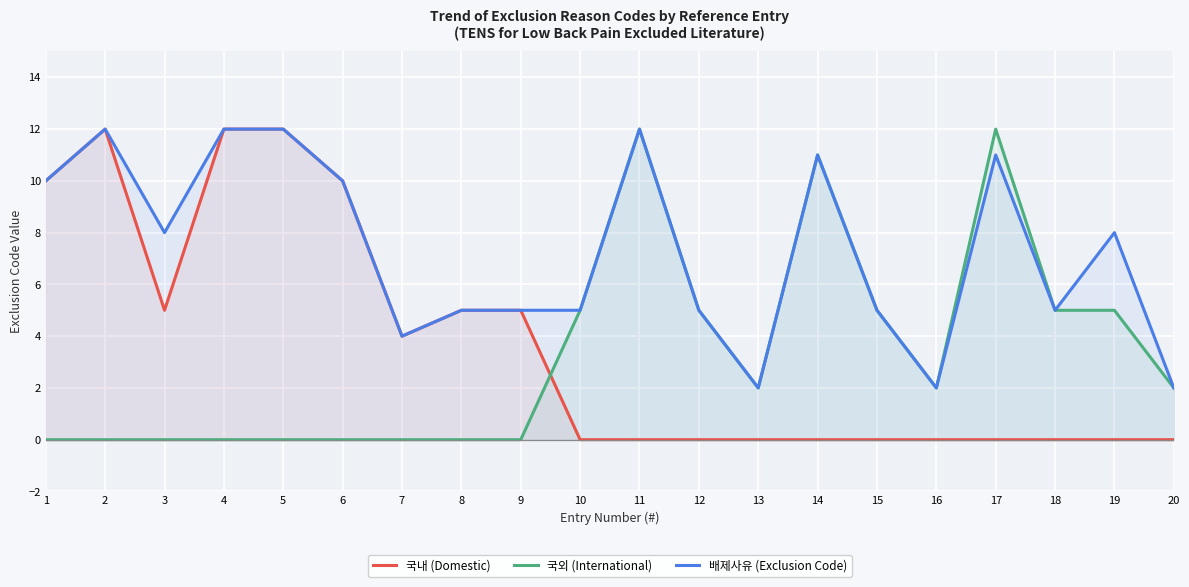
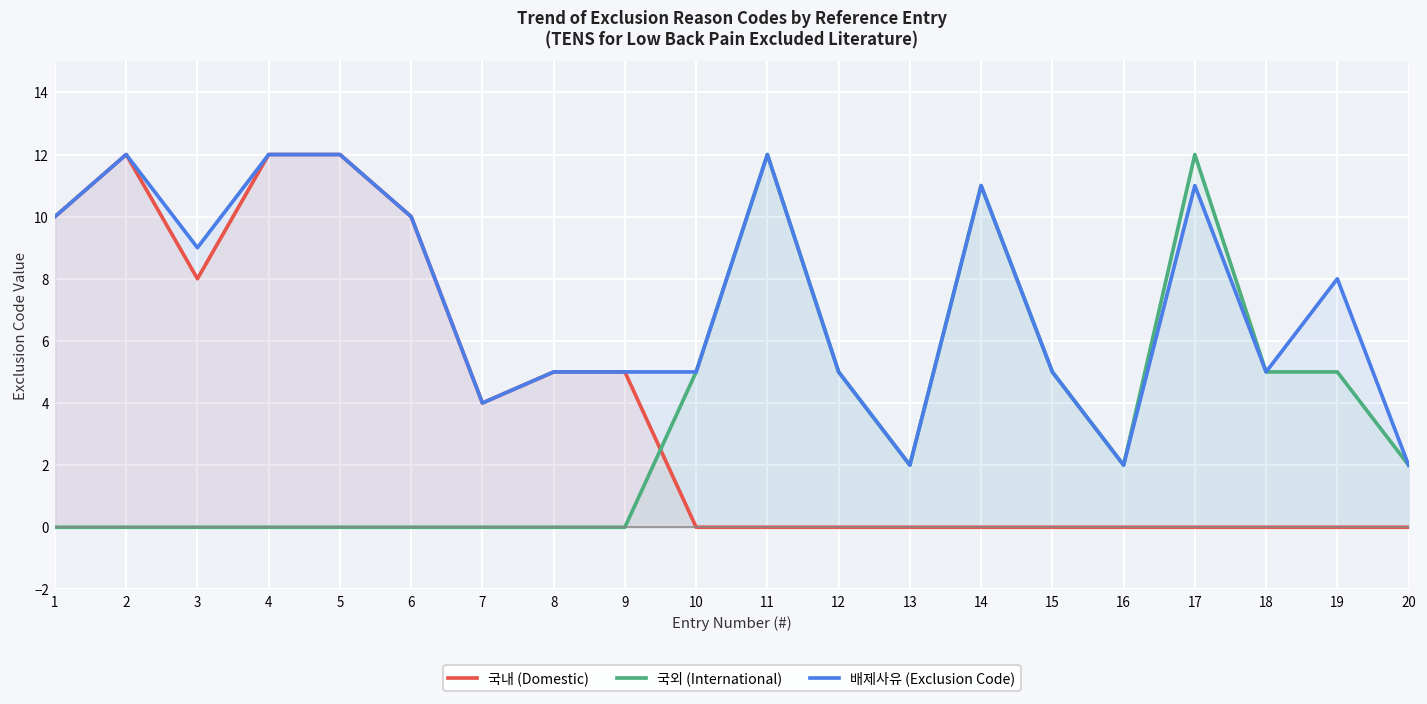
국내 (Domestic), 3: 5 -> 8
배제사유 (Exclusion Code), 3: 8 -> 9
